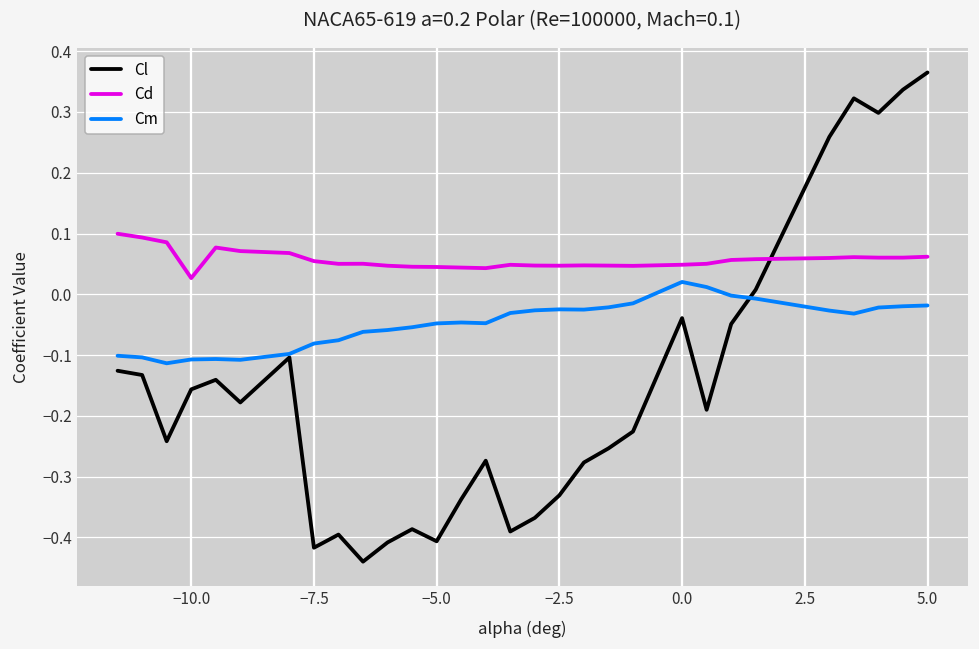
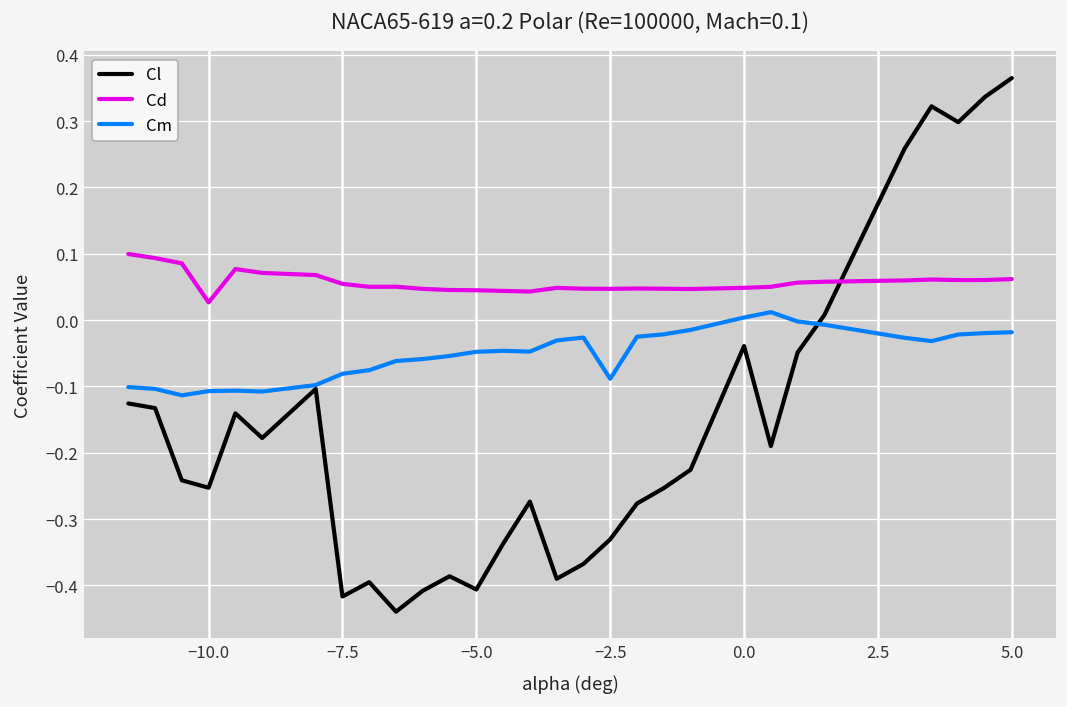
Cl, −10.0: -0.16 -> -0.25
Cm, −2.5: -0.02 -> -0.09
Cm, 0.0: 0.02 -> 0.00
